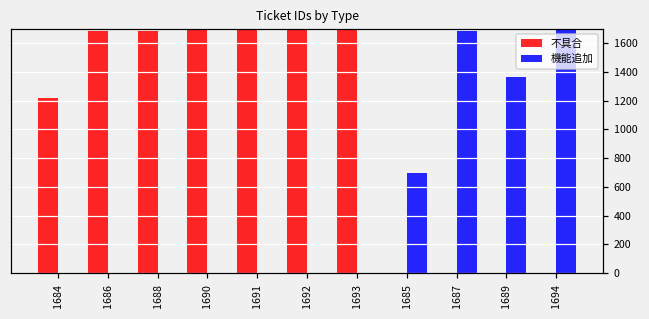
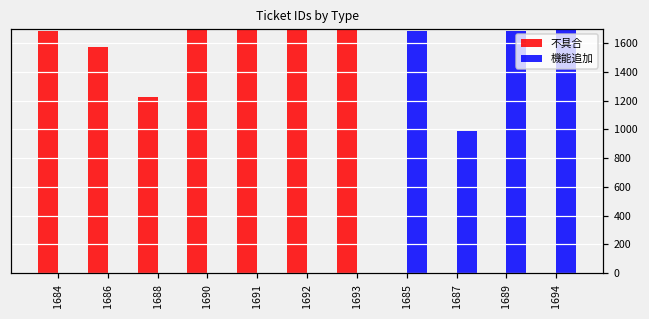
不具合, 1684: 1220 -> 1680
不具合, 1686: 1690 -> 1580
不具合, 1688: 1690 -> 1230
機能追加, 1685: 700 -> 1690
機能追加, 1687: 1690 -> 990
機能追加, 1689: 1360 -> 1690
